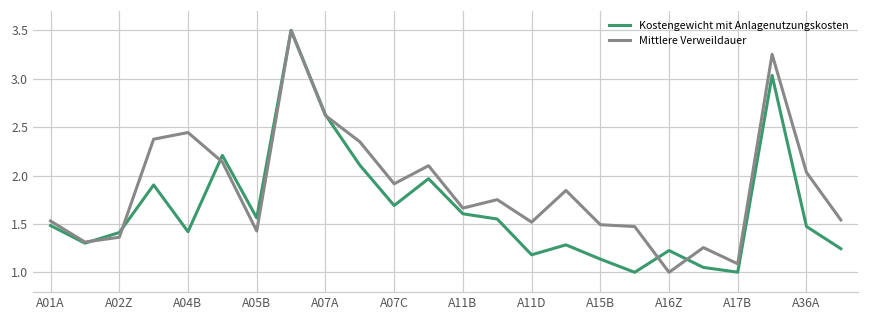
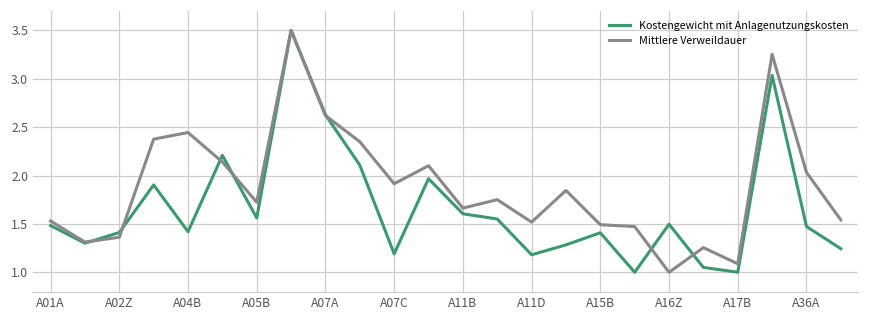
Mittlere Verweildauer, A05B: 1.4 -> 1.7
Kostengewicht mit Anlagenutzungskosten, A07C: 1.7 -> 1.2
Kostengewicht mit Anlagenutzungskosten, A15B: 1.1 -> 1.4
Kostengewicht mit Anlagenutzungskosten, A16Z: 1.2 -> 1.5
